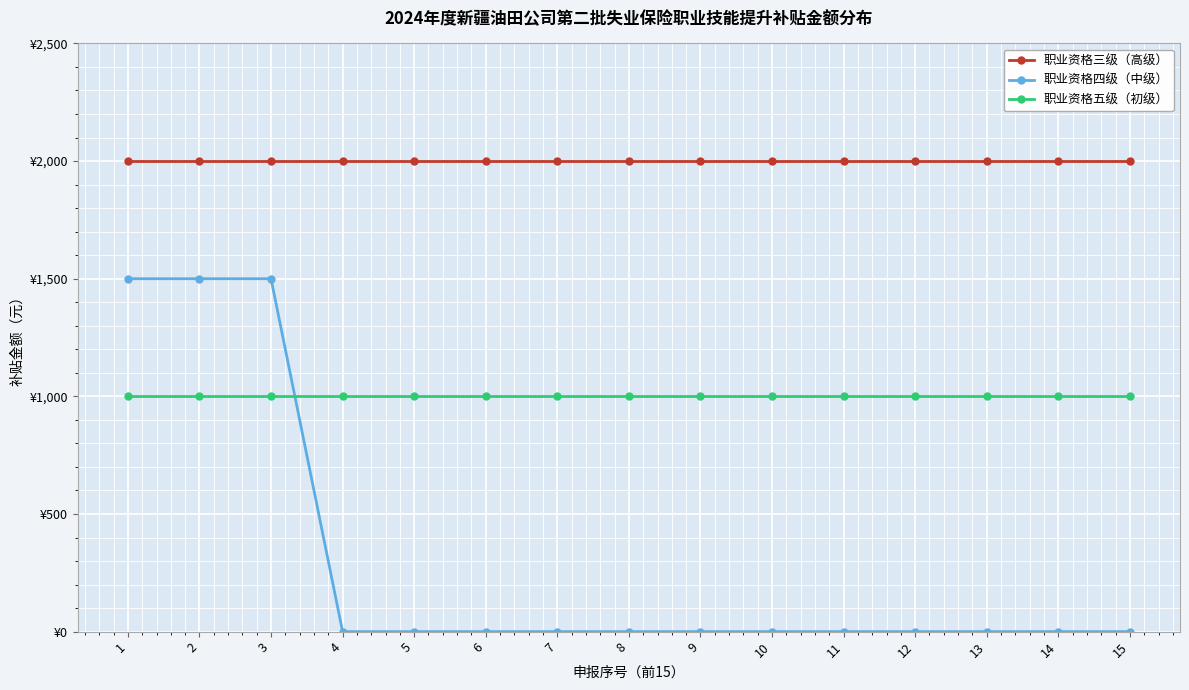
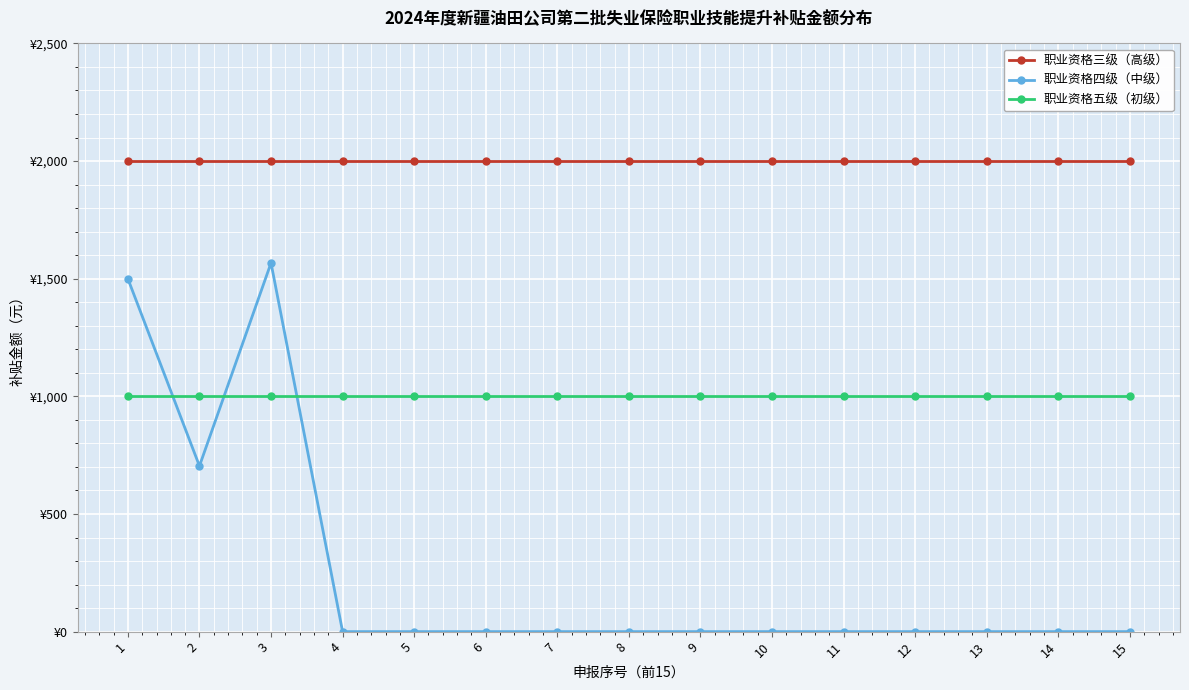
职业资格四级（中级）, 2: ¥1,500 -> ¥700
职业资格四级（中级）, 3: ¥1,500 -> ¥1,570
